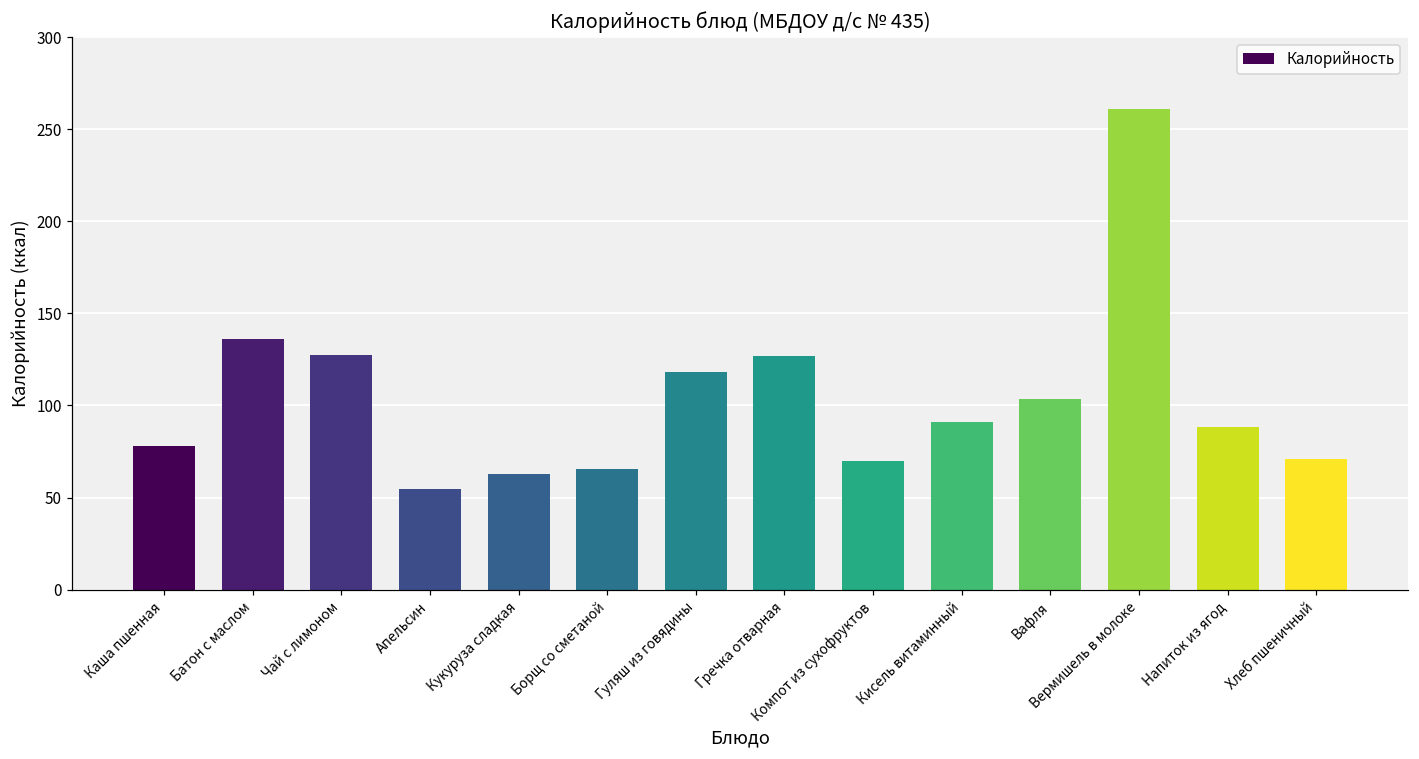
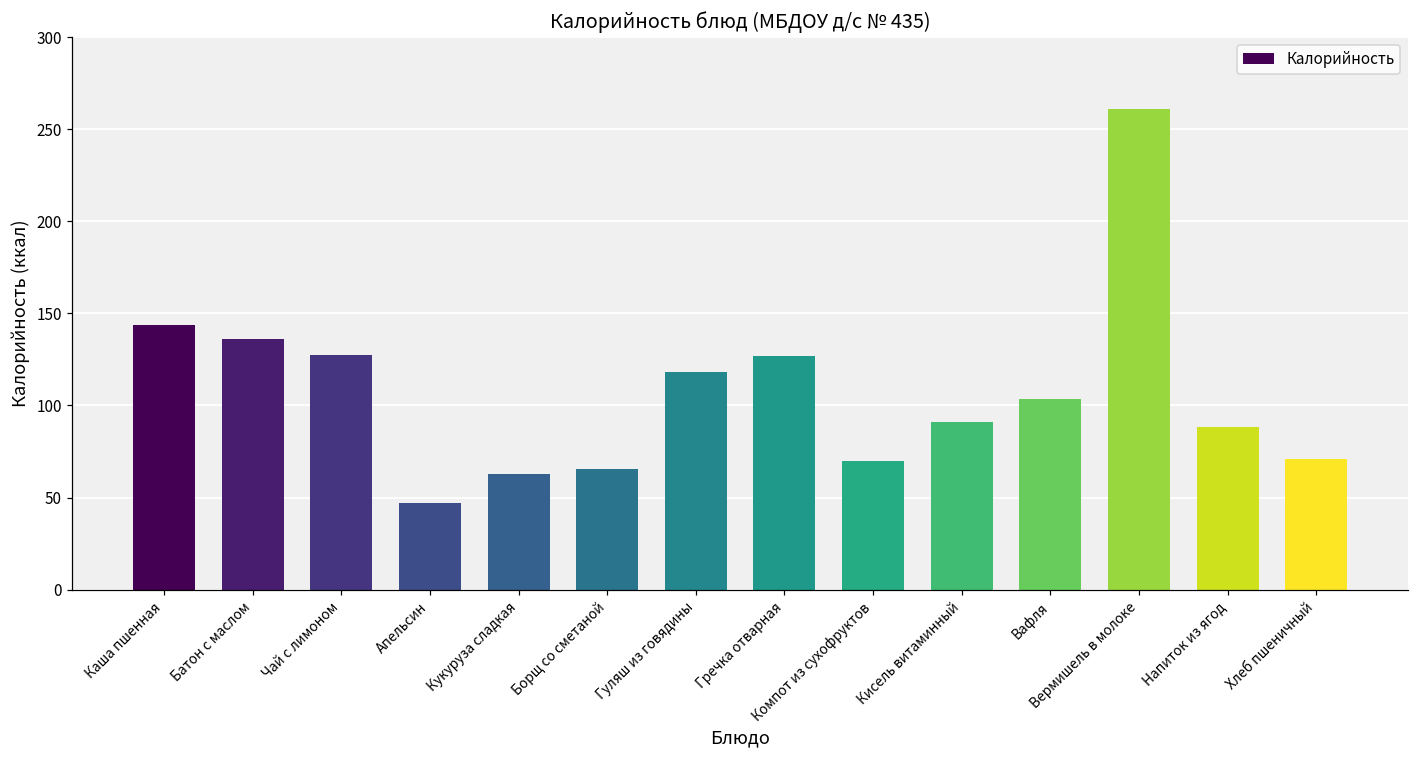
Каша пшенная: 78 -> 144
Апельсин: 55 -> 47
